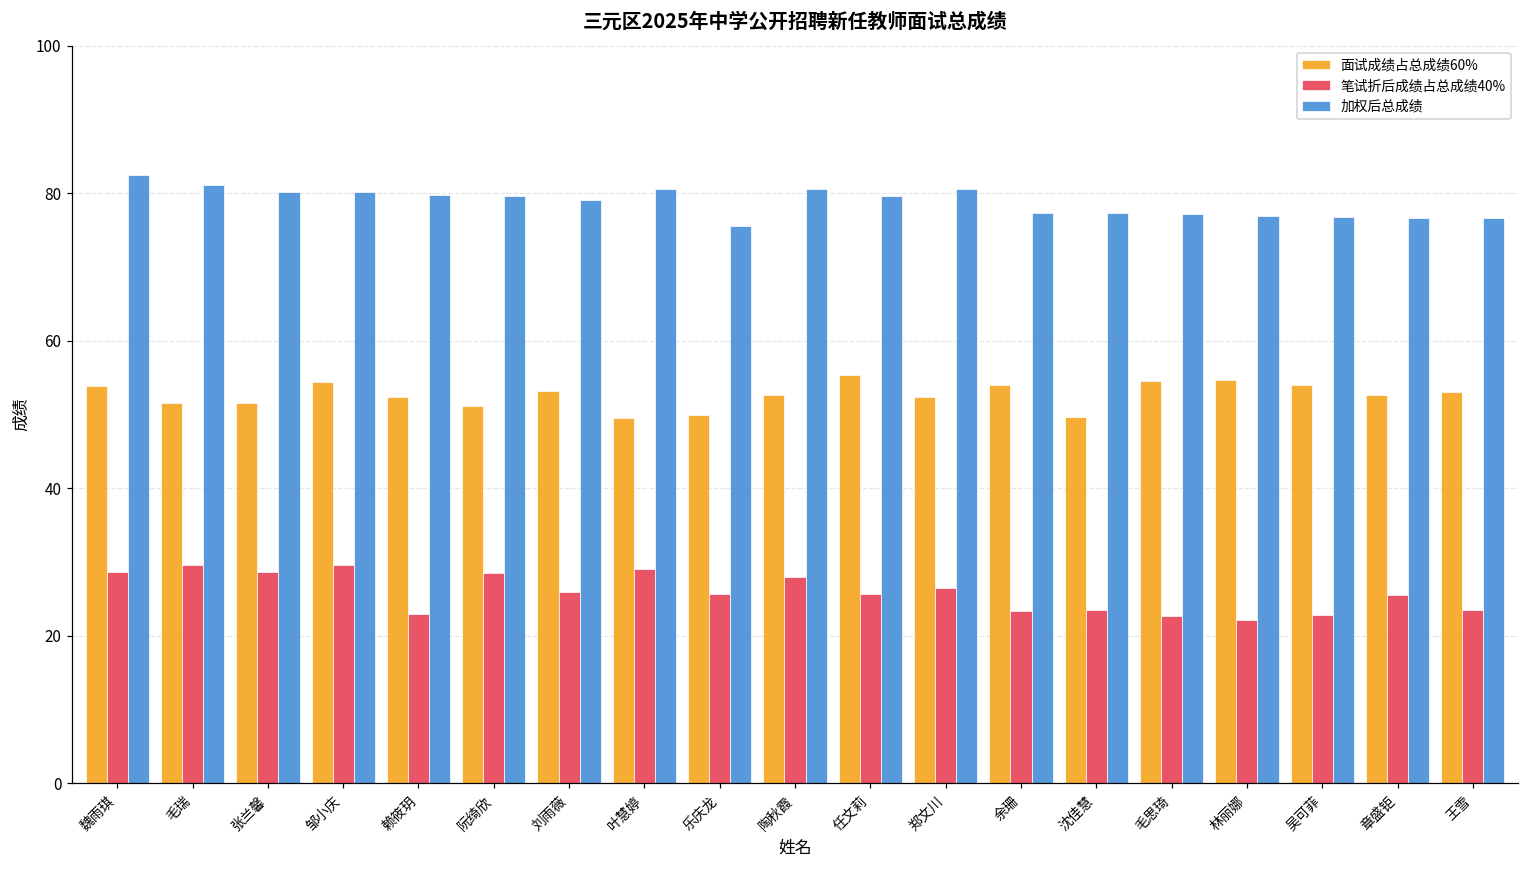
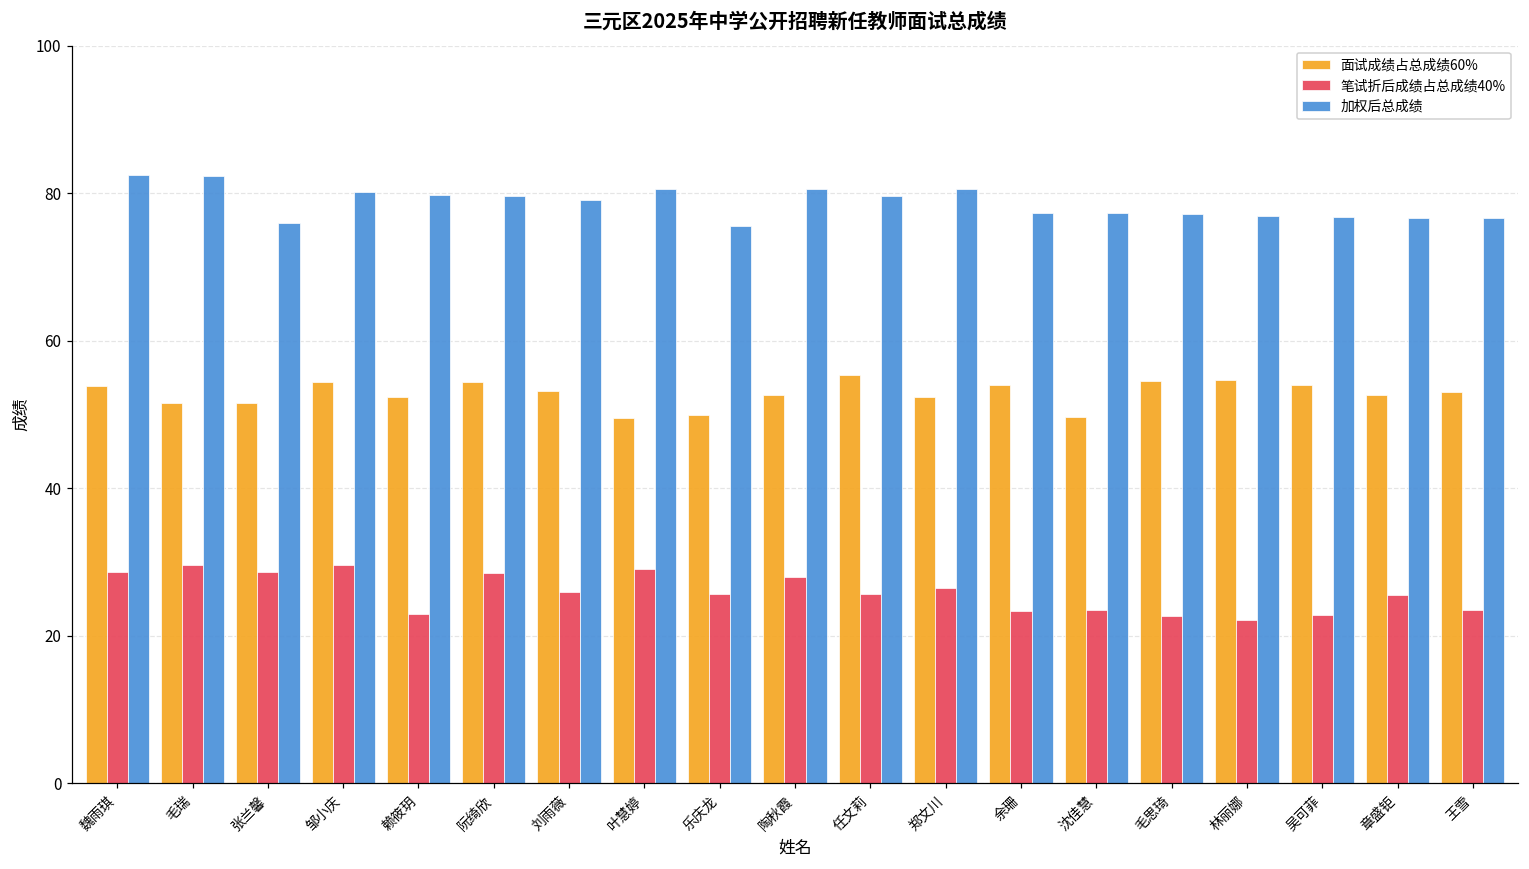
加权后总成绩, 毛瑞: 81 -> 82
加权后总成绩, 张兰馨: 80 -> 76
面试成绩占总成绩60%, 阮绮欣: 51 -> 54
